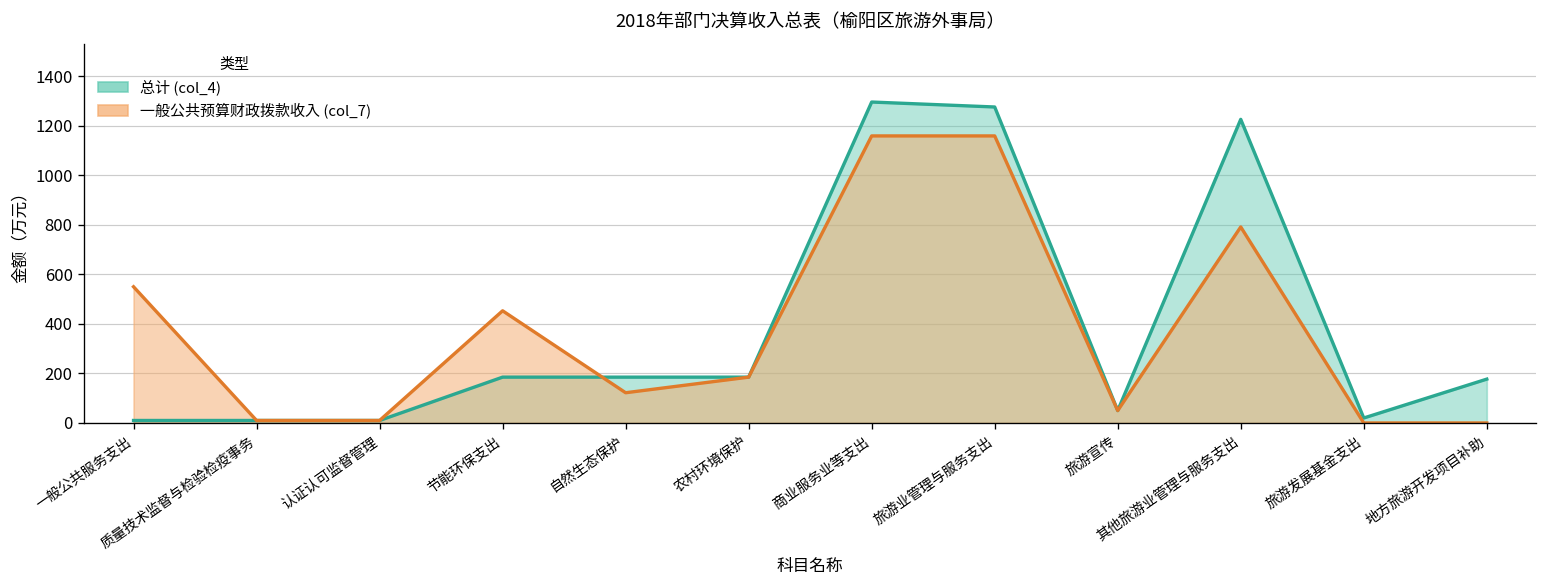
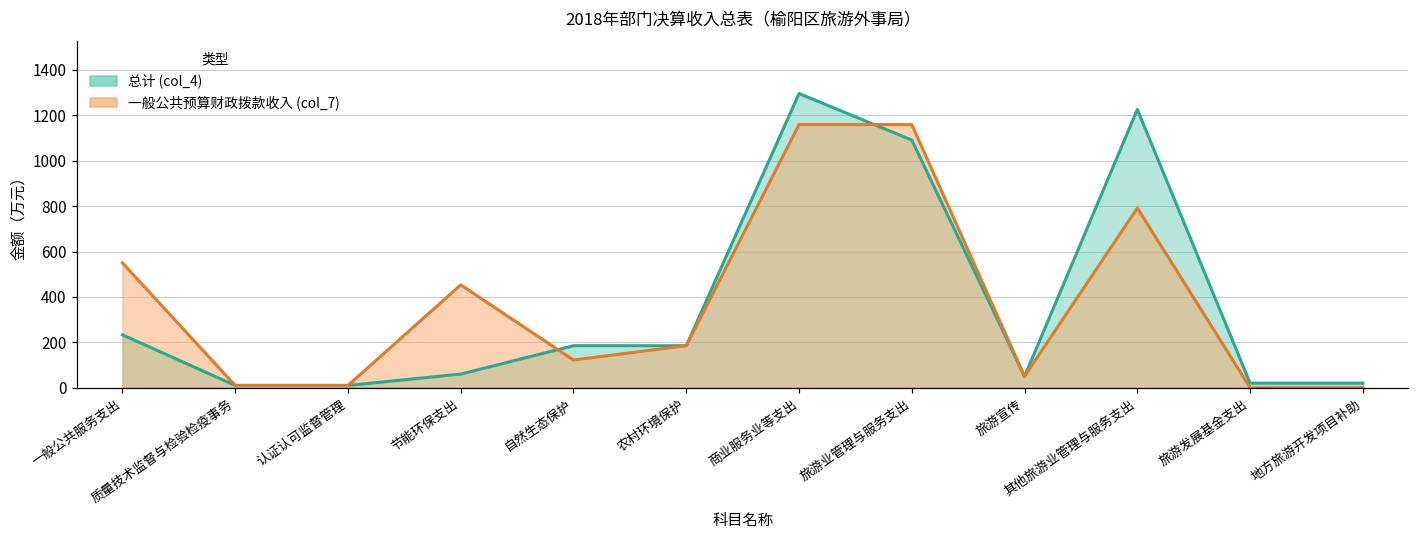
总计 (col_4), 一般公共服务支出: 10 -> 230
总计 (col_4), 节能环保支出: 190 -> 60
总计 (col_4), 旅游业管理与服务支出: 1280 -> 1090
总计 (col_4), 地方旅游开发项目补助: 180 -> 20
